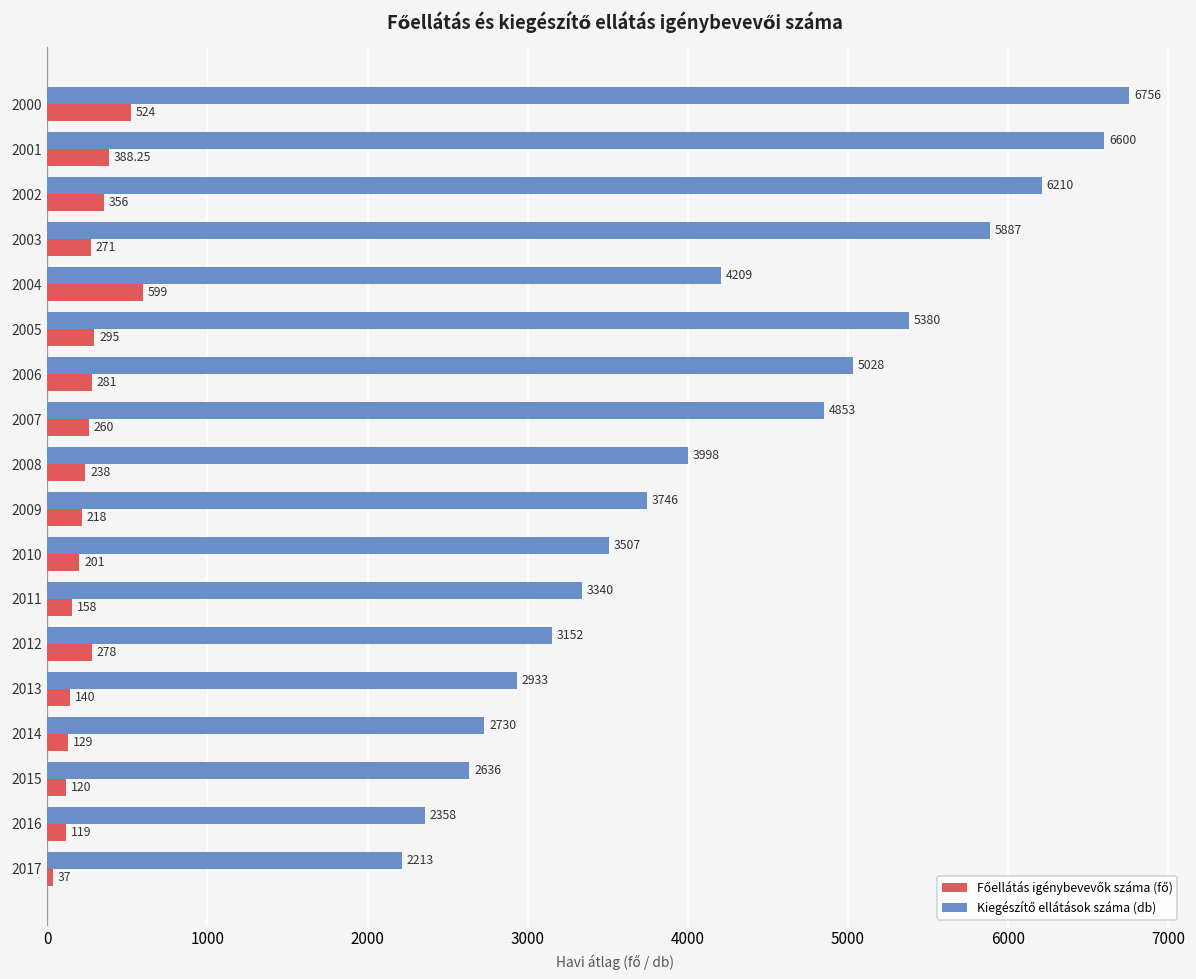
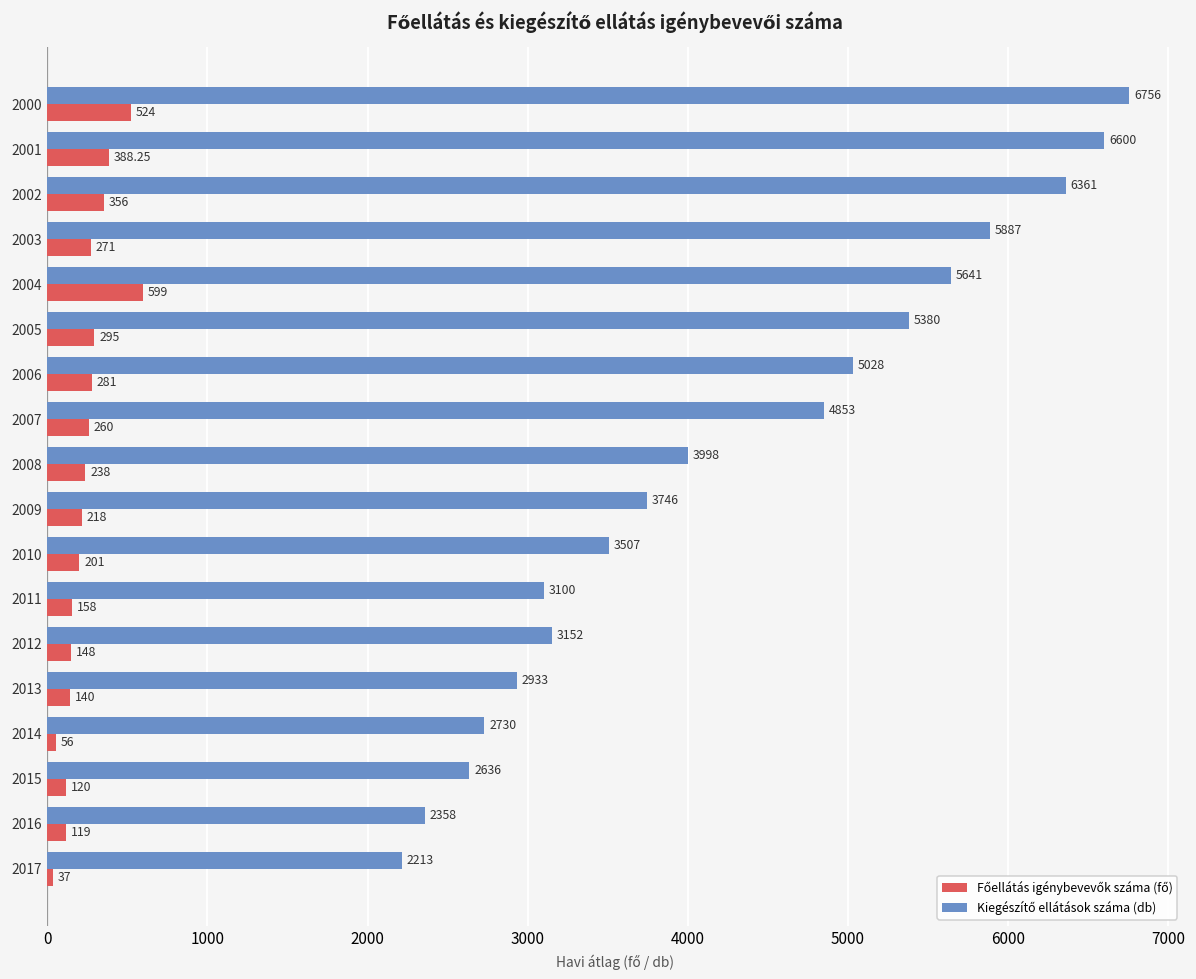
Kiegészítő ellátások száma (db), 2002: 6210 -> 6361
Kiegészítő ellátások száma (db), 2004: 4209 -> 5641
Kiegészítő ellátások száma (db), 2011: 3340 -> 3100
Főellátás igénybevevők száma (fő), 2012: 278 -> 148
Főellátás igénybevevők száma (fő), 2014: 129 -> 56
